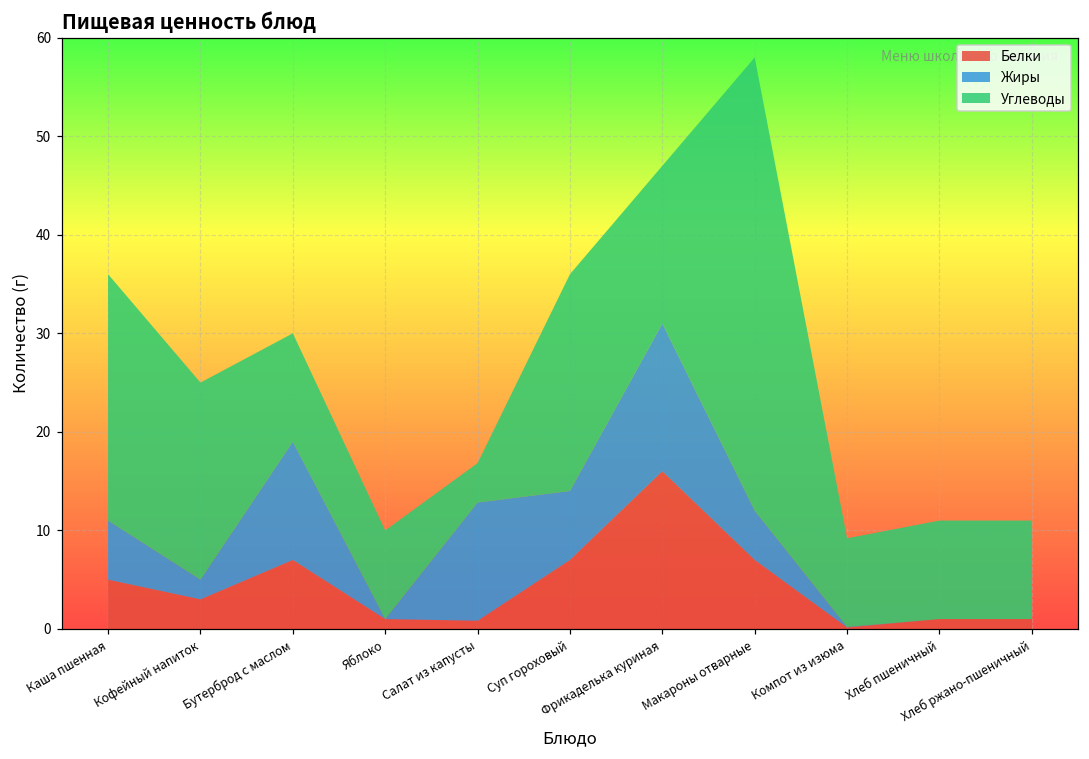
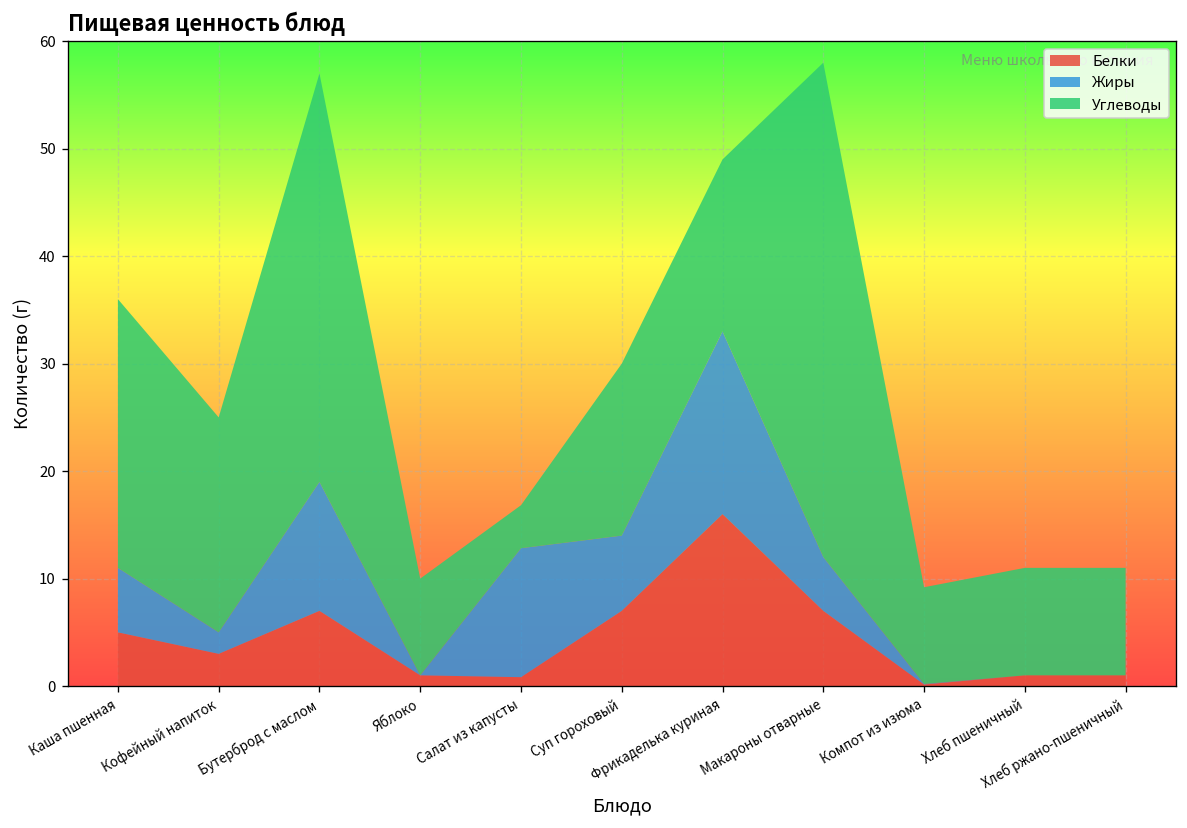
Углеводы, Бутерброд с маслом: 11 -> 38
Углеводы, Суп гороховый: 22 -> 16
Жиры, Фрикаделька куриная: 15 -> 17
